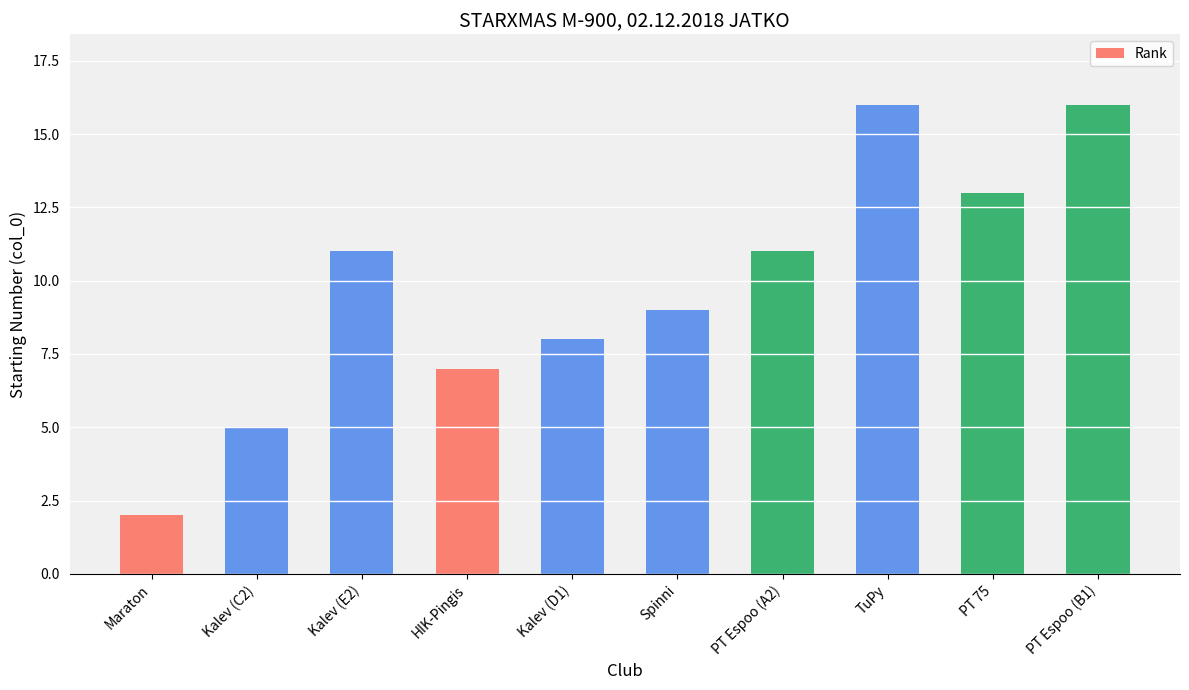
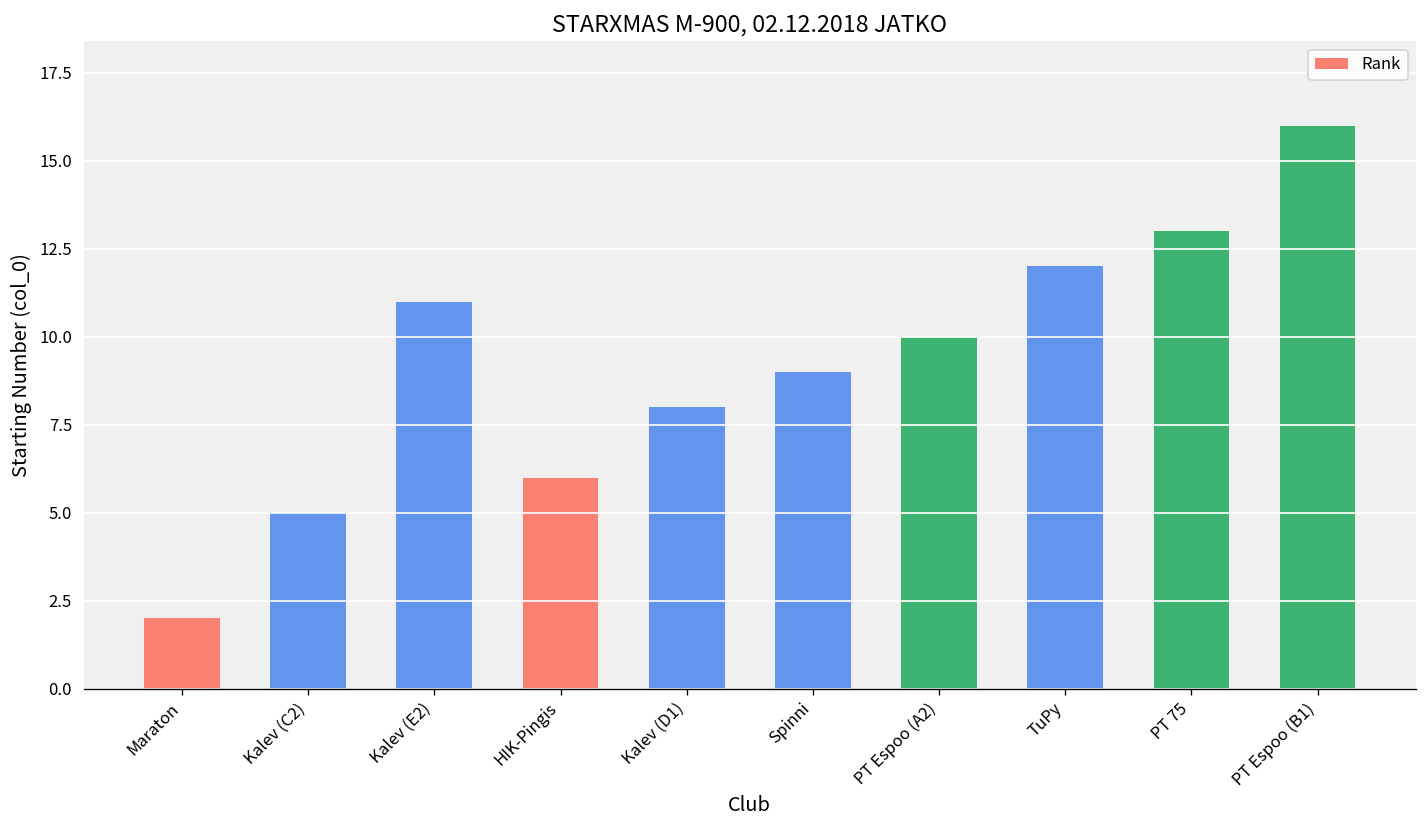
HIK-Pingis: 7 -> 6
PT Espoo (A2): 11 -> 10
TuPy: 16 -> 12
